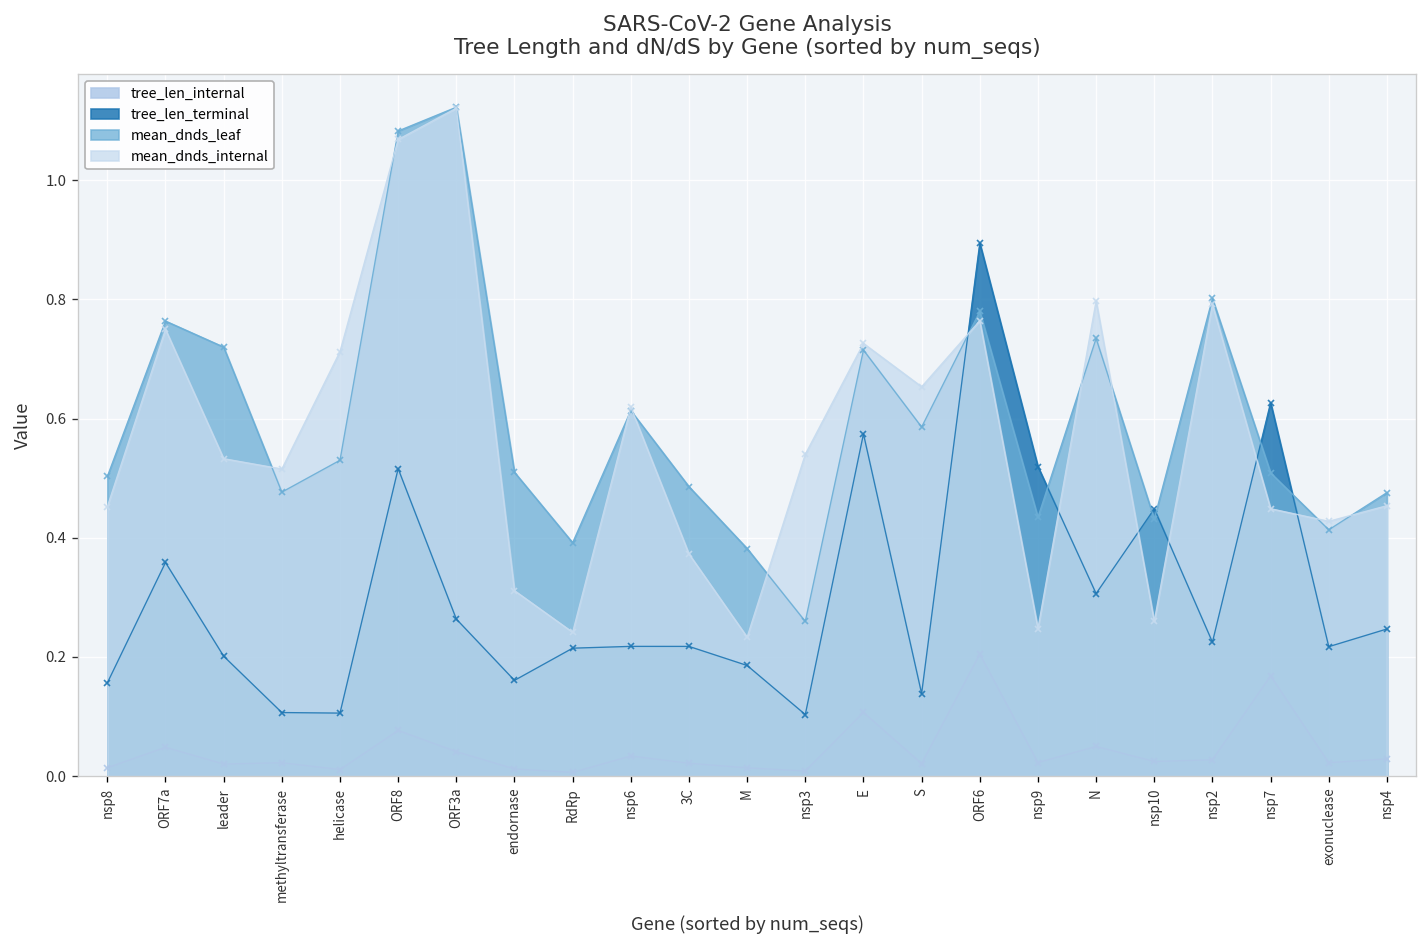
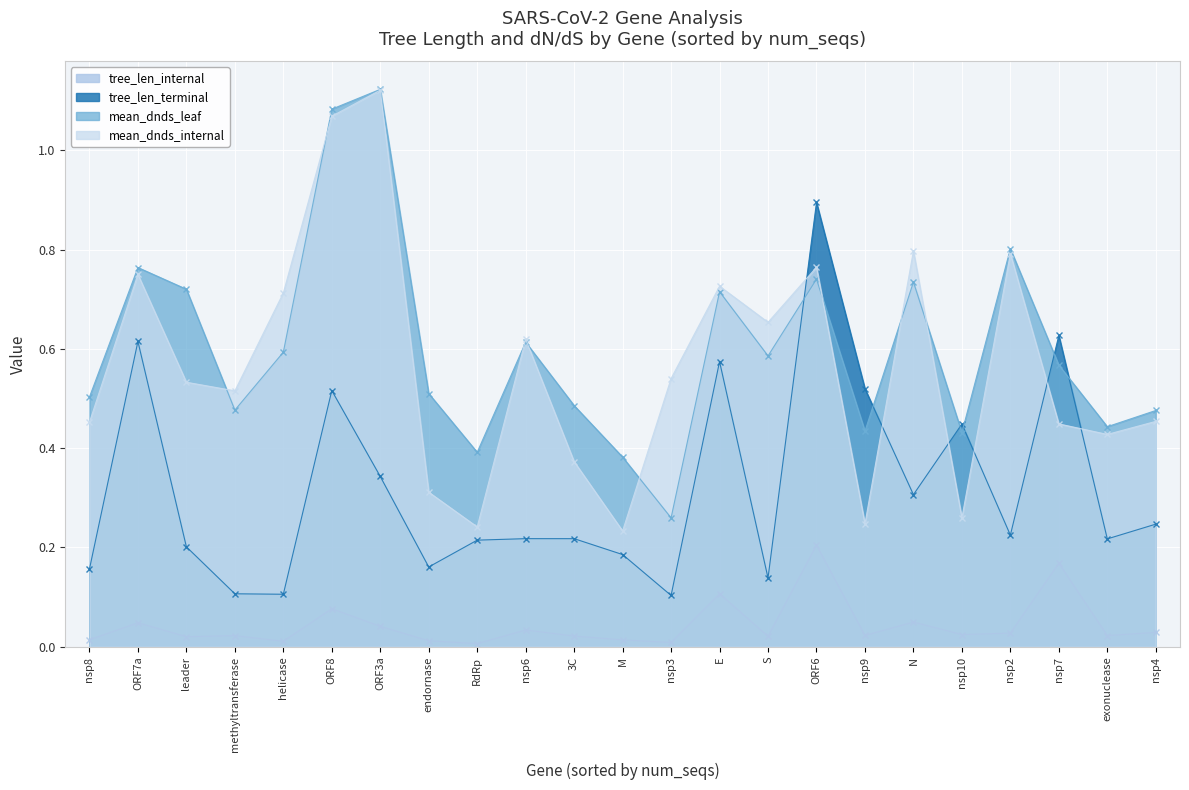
tree_len_terminal, ORF7a: 0.36 -> 0.61
mean_dnds_leaf, helicase: 0.53 -> 0.59
tree_len_terminal, ORF3a: 0.26 -> 0.34
mean_dnds_leaf, ORF6: 0.78 -> 0.74
mean_dnds_leaf, nsp7: 0.51 -> 0.57
mean_dnds_leaf, exonuclease: 0.41 -> 0.44
